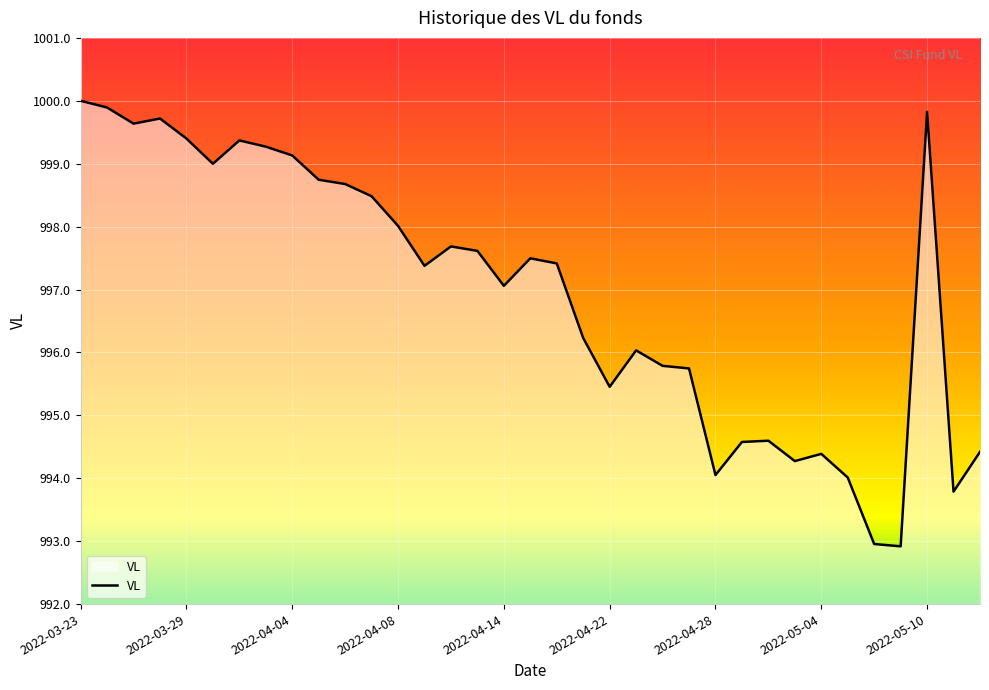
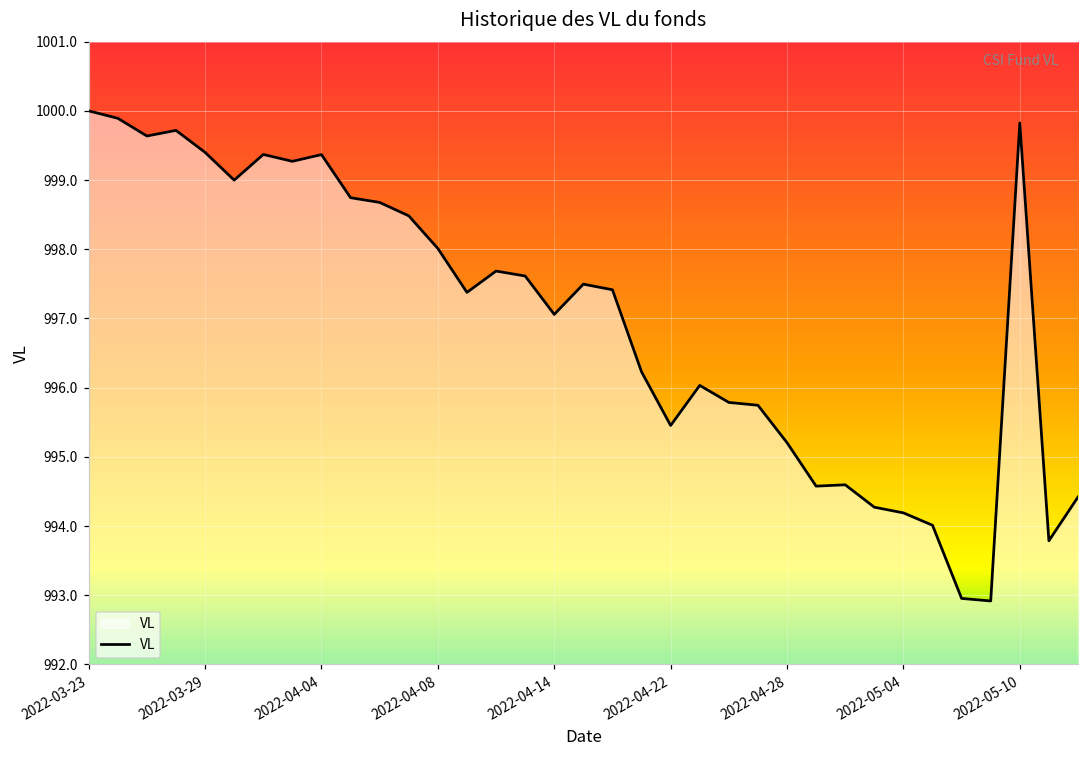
2022-04-04: 999.1 -> 999.4
2022-04-28: 994.1 -> 995.2
2022-05-04: 994.4 -> 994.2
